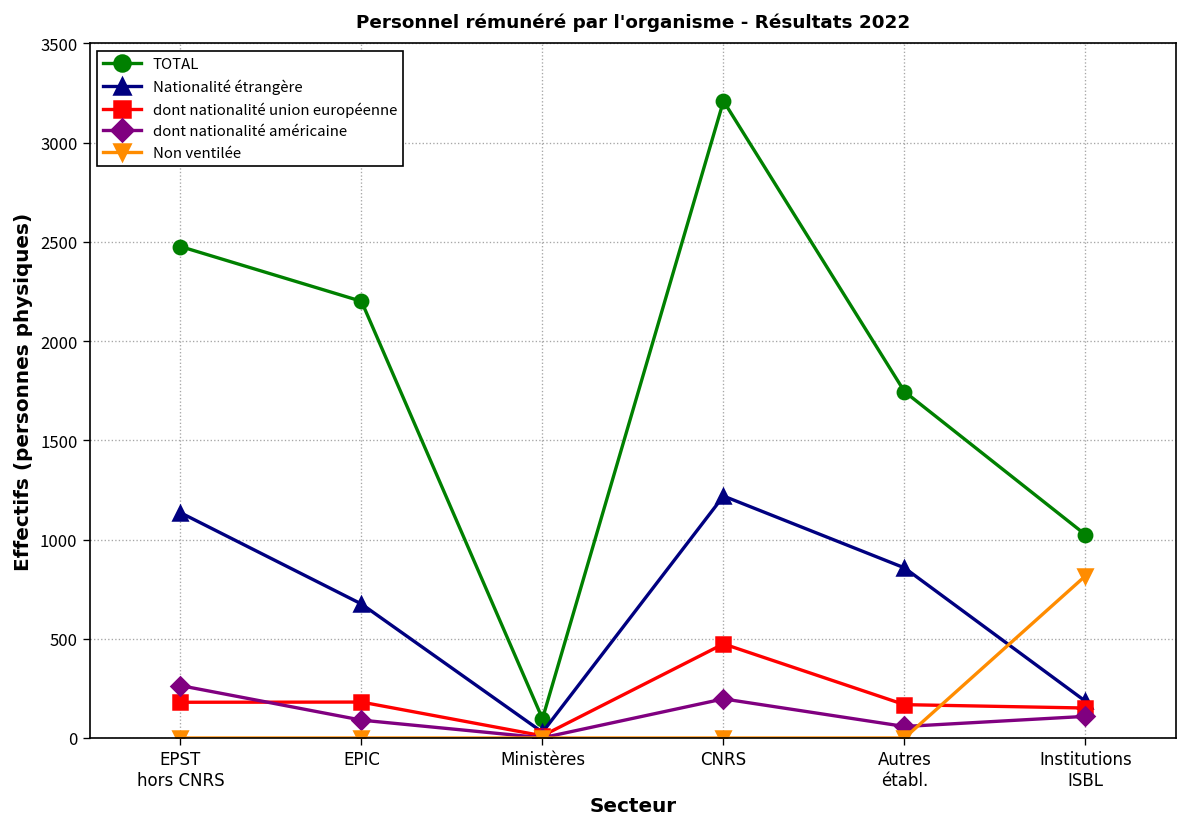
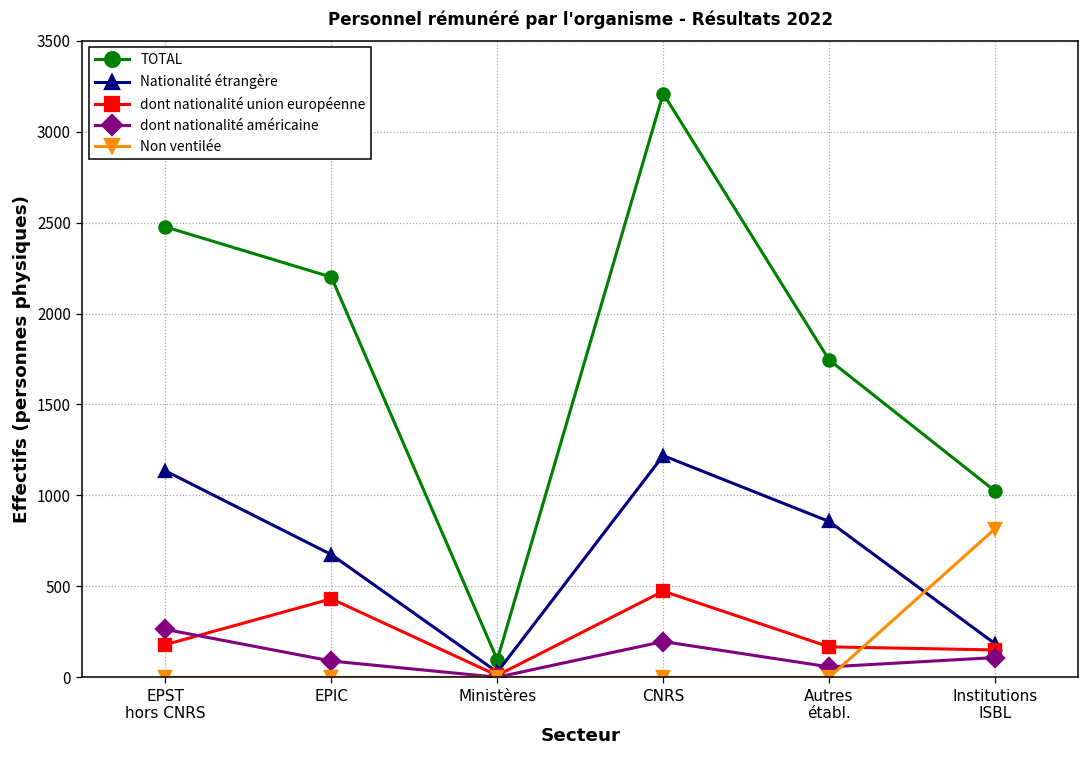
dont nationalité union européenne, EPIC: 180 -> 430
